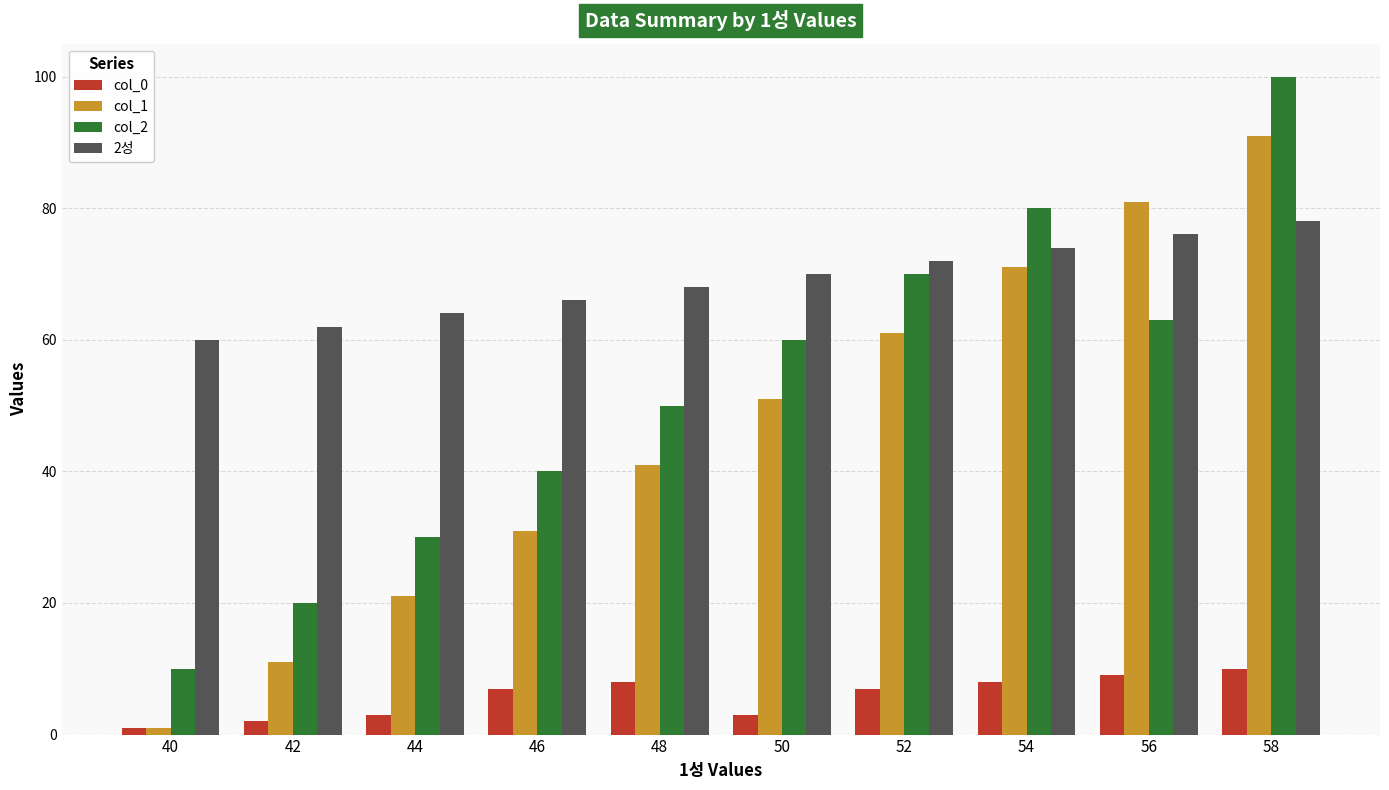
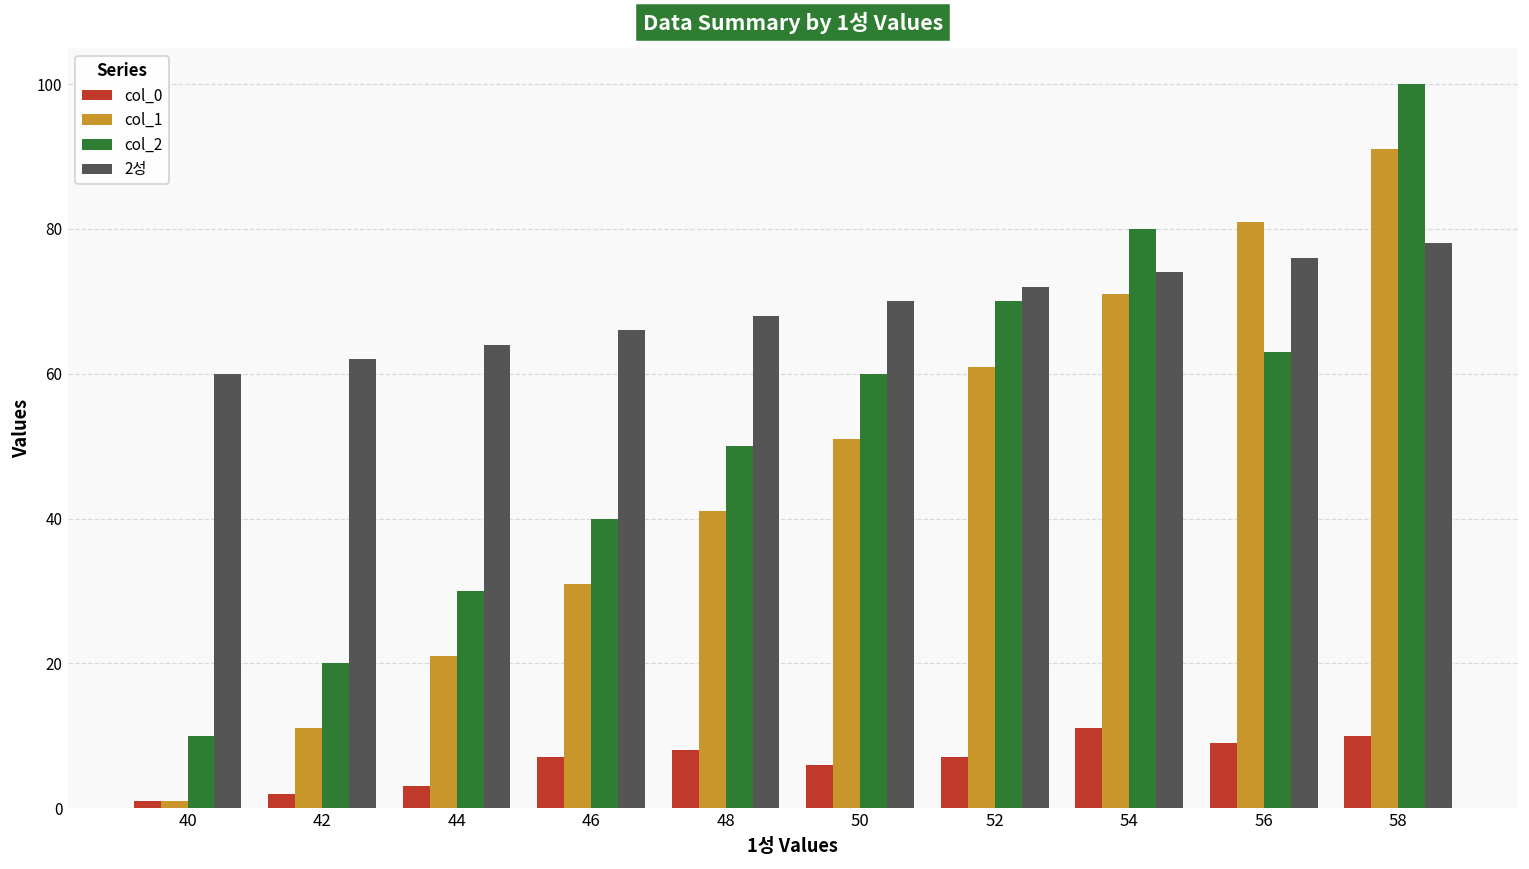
col_0, 50: 3 -> 6
col_0, 54: 8 -> 11
